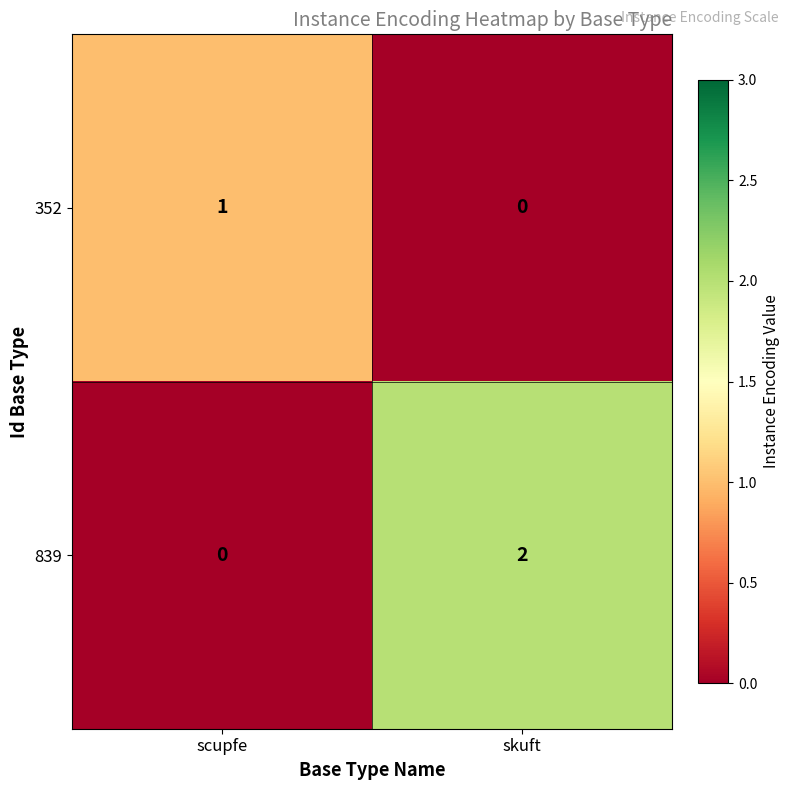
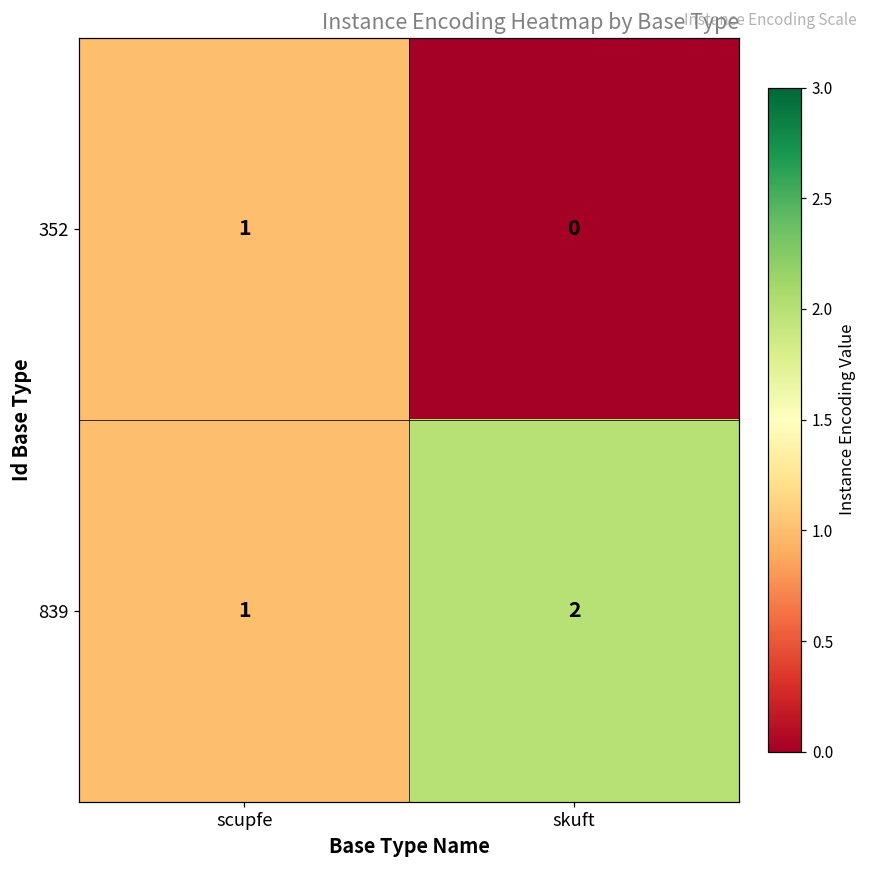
839, scupfe: 0 -> 1
